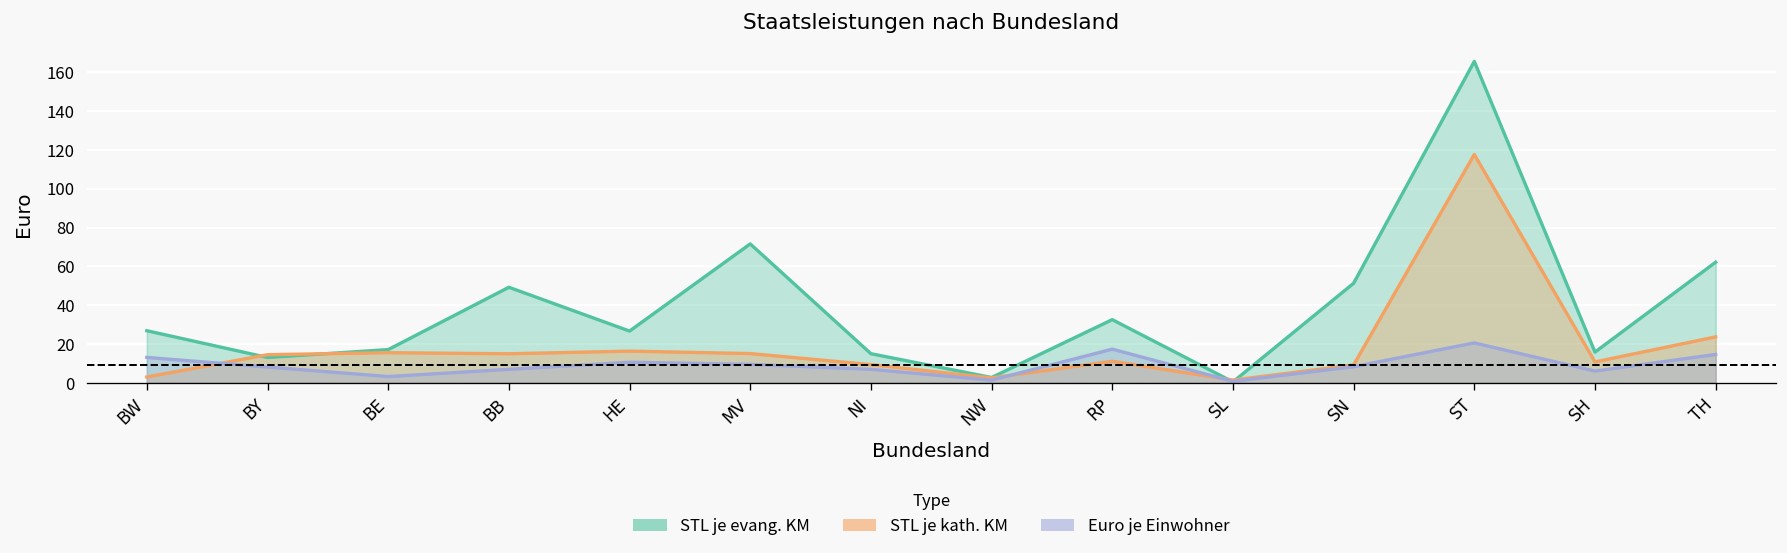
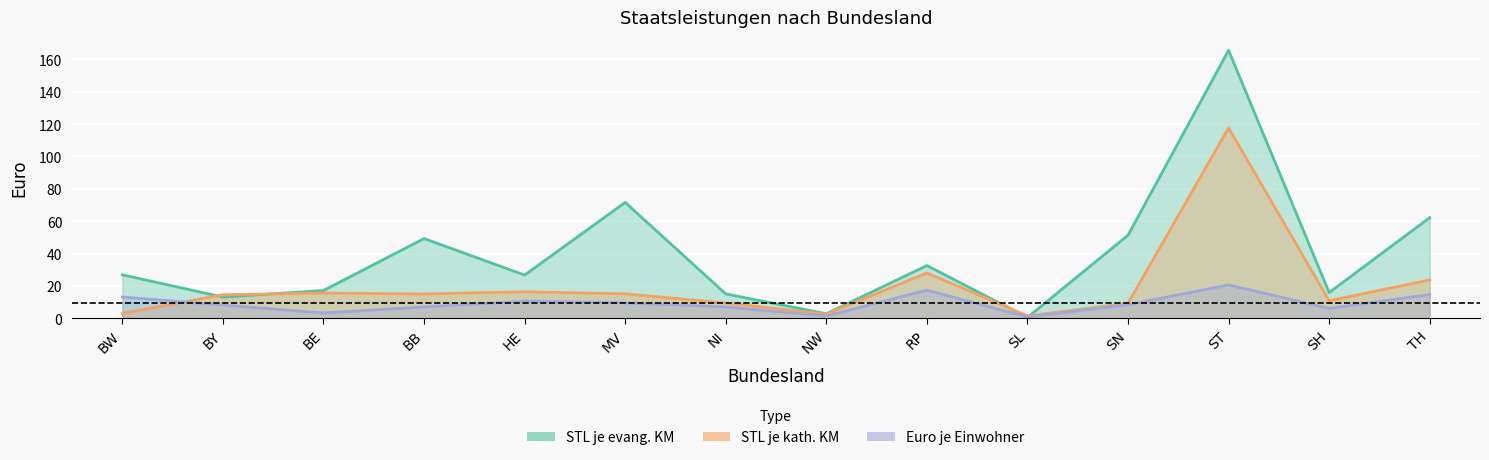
STL je kath. KM, RP: 11 -> 28
